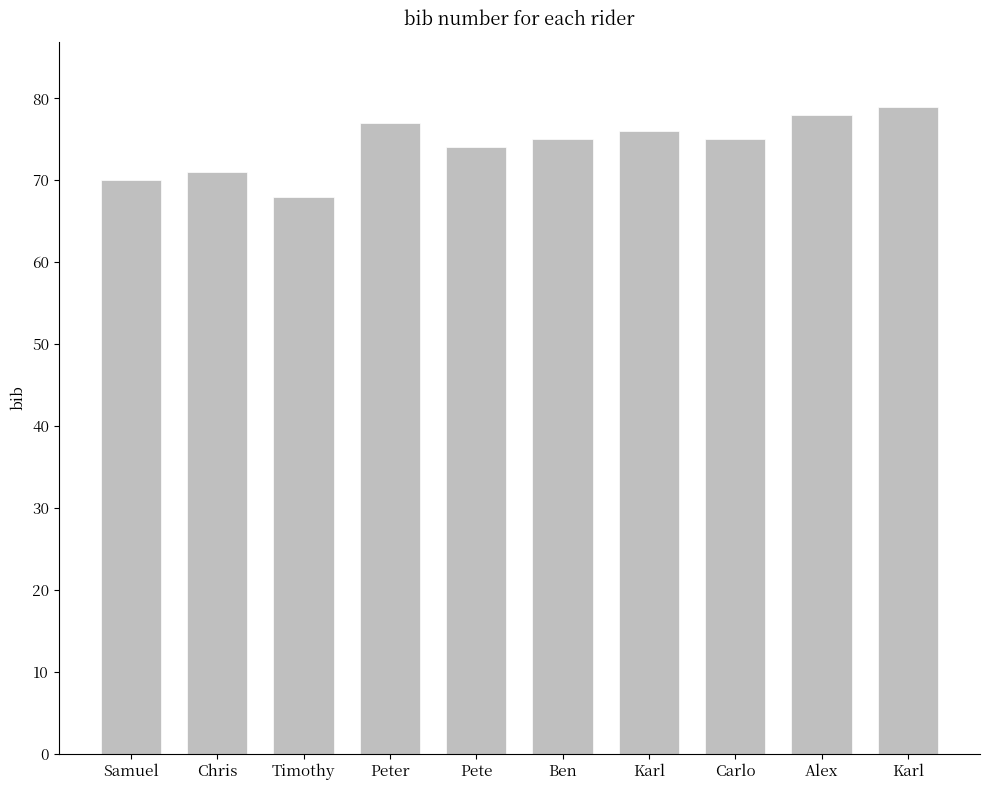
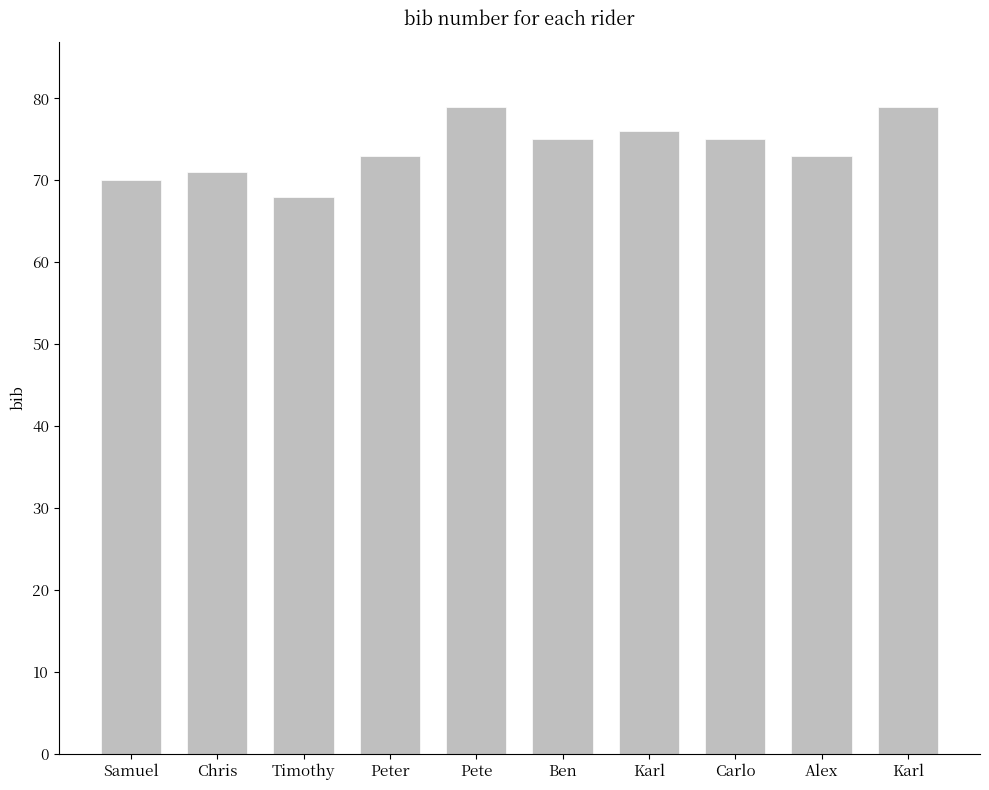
Peter: 77 -> 73
Pete: 74 -> 79
Alex: 78 -> 73
